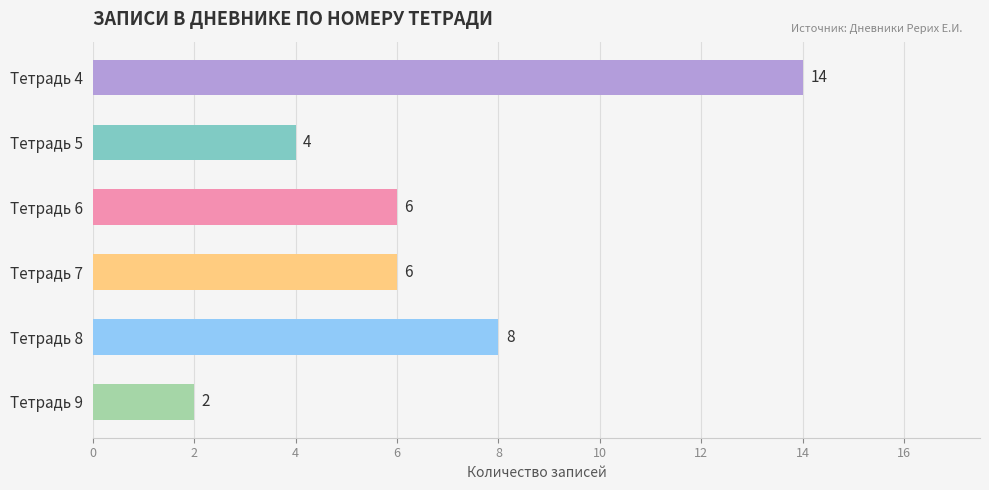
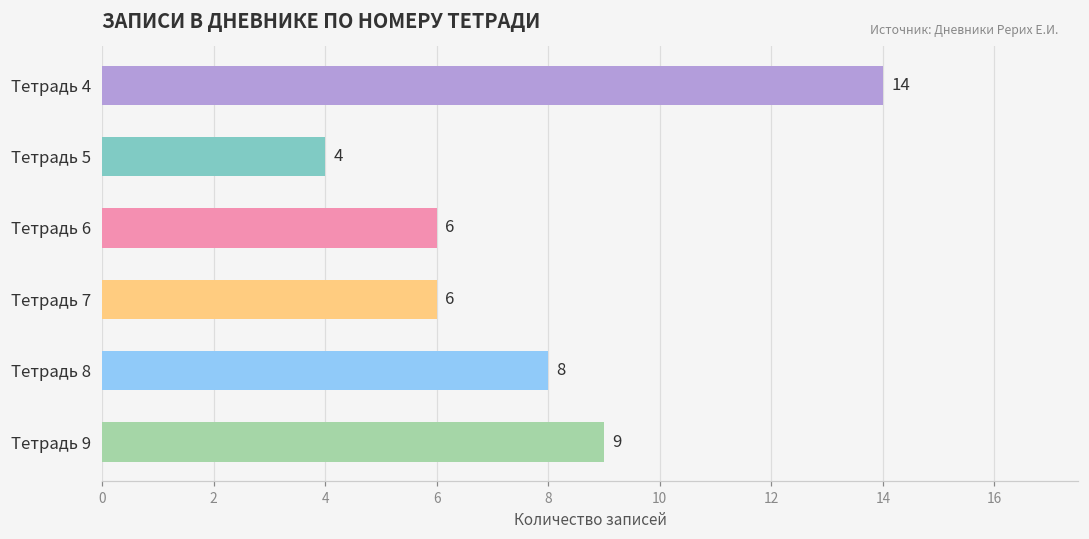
Тетрадь 9: 2 -> 9
